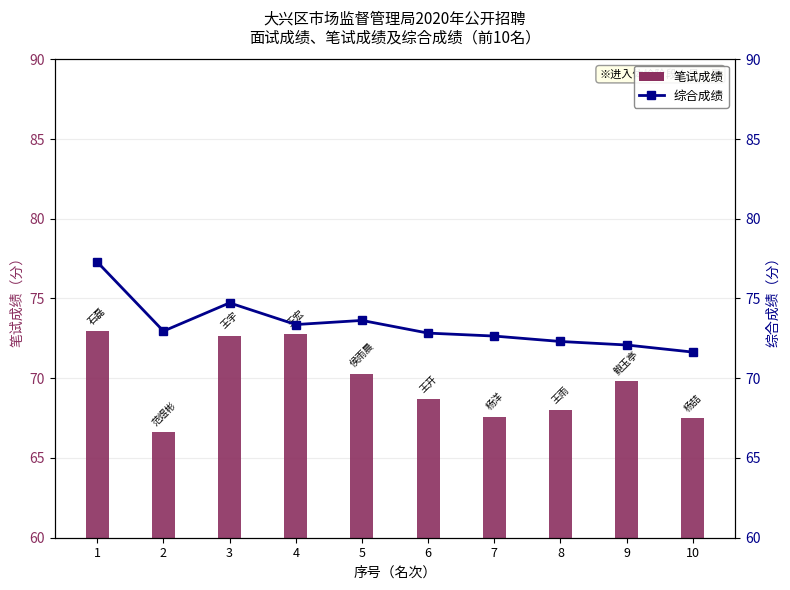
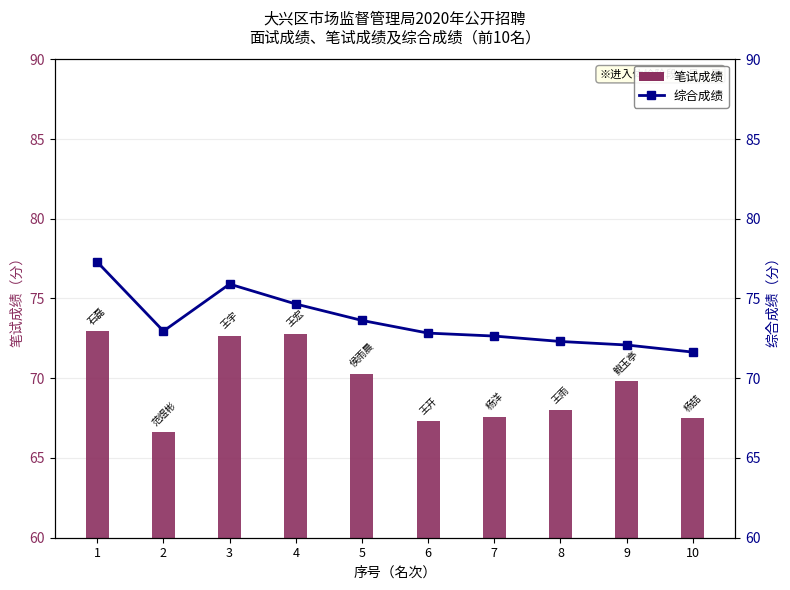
笔试成绩, 6: 68.7 -> 67.3
综合成绩, 3: 74.7 -> 75.9
综合成绩, 4: 73.4 -> 74.7
